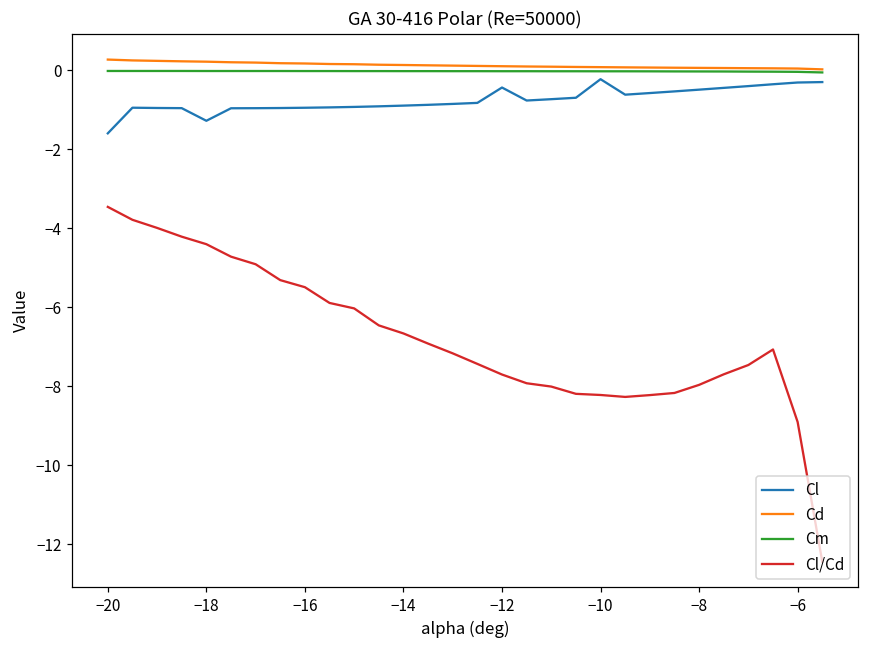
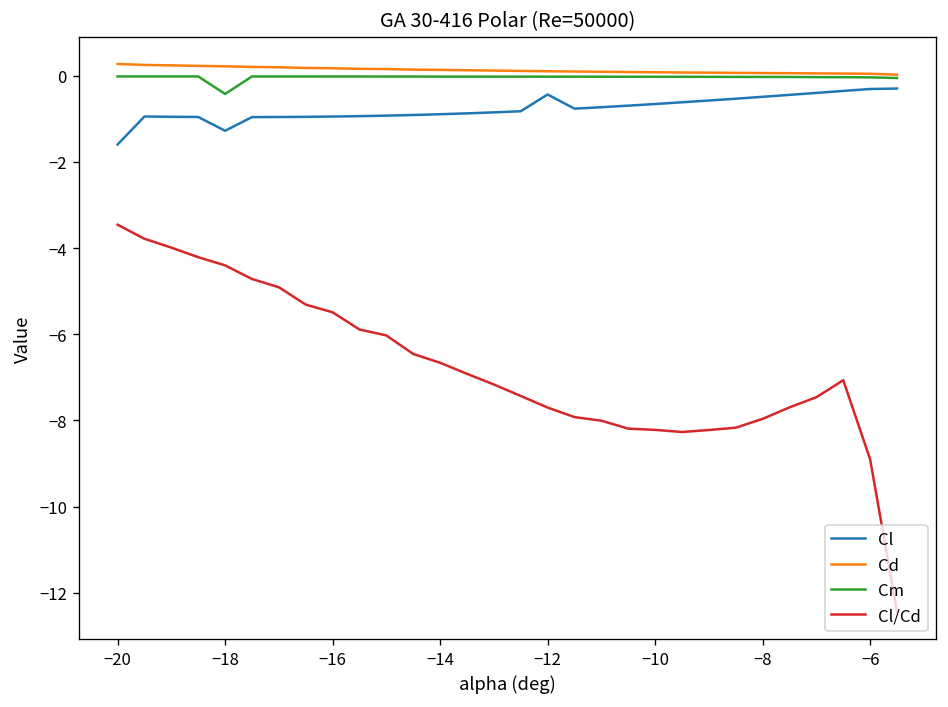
Cm, −18: 0.0 -> -0.4
Cl, −10: -0.2 -> -0.7
